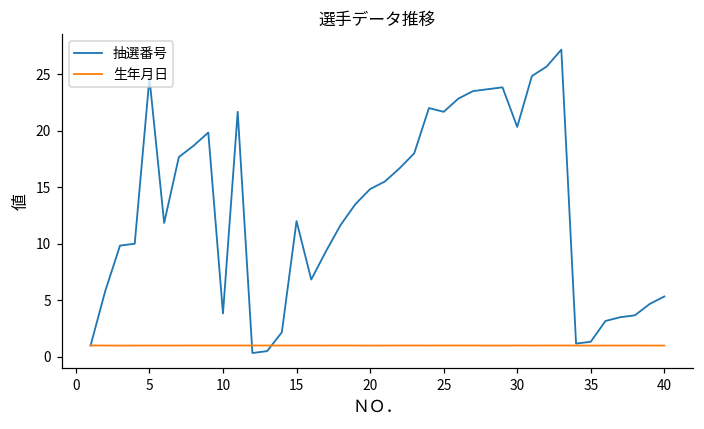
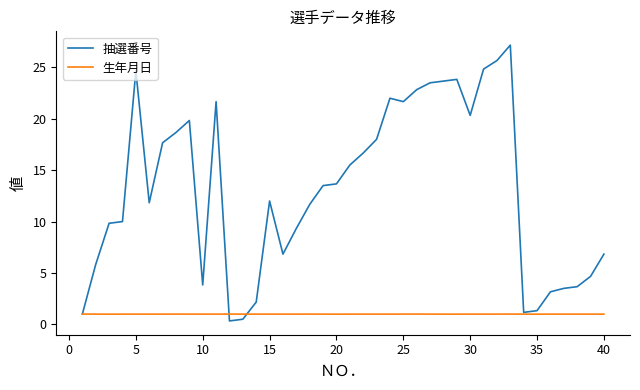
抽選番号, 20: 14.8 -> 13.7
抽選番号, 40: 5.3 -> 6.8
